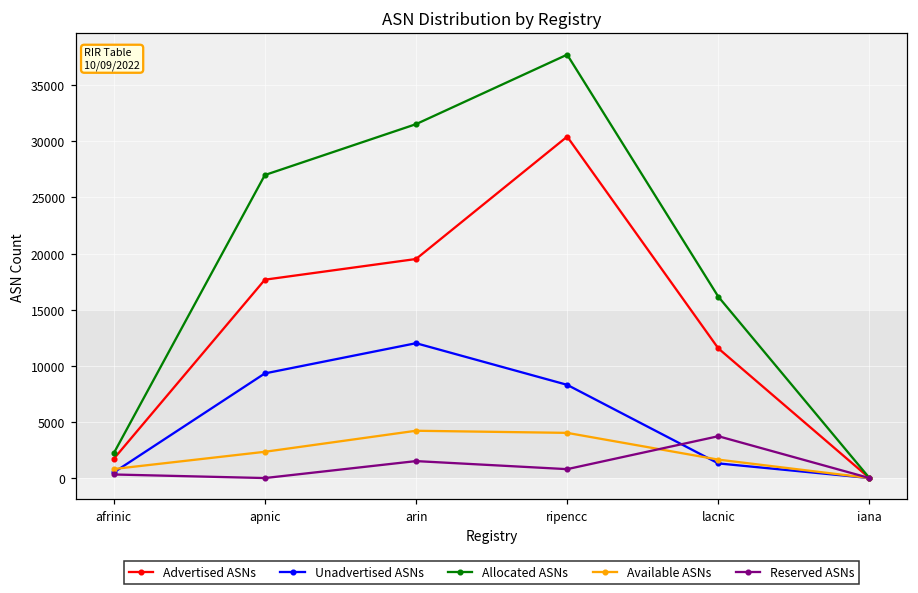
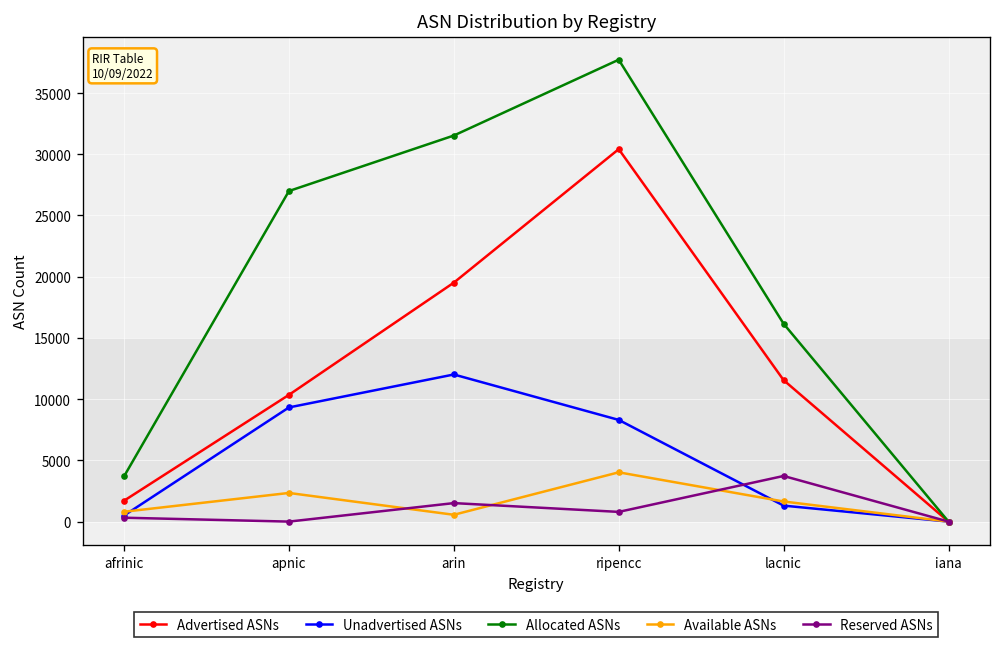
Allocated ASNs, afrinic: 2200 -> 3700
Advertised ASNs, apnic: 17700 -> 10400
Available ASNs, arin: 4200 -> 600
